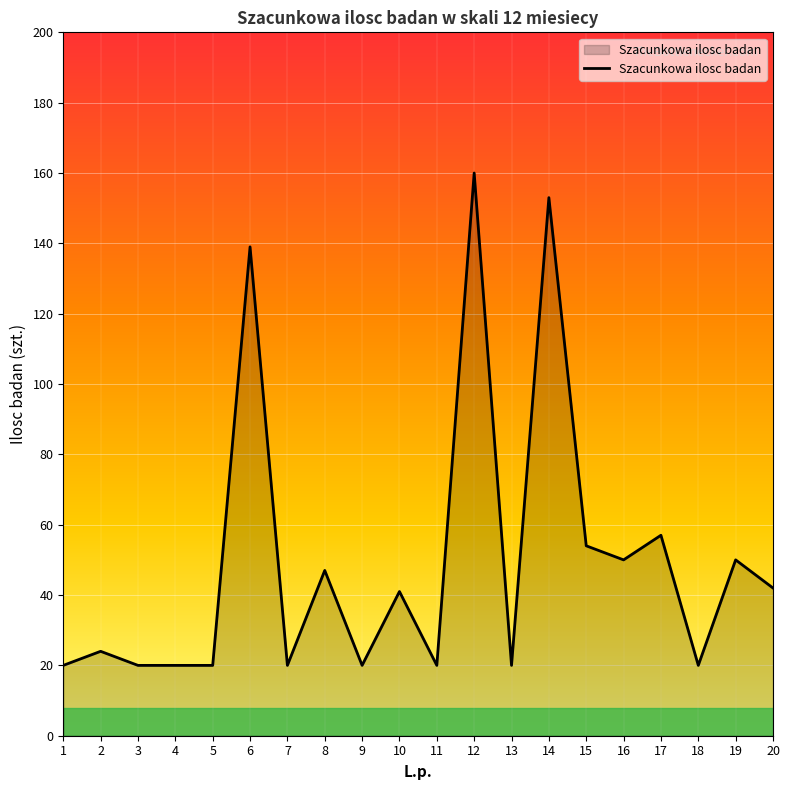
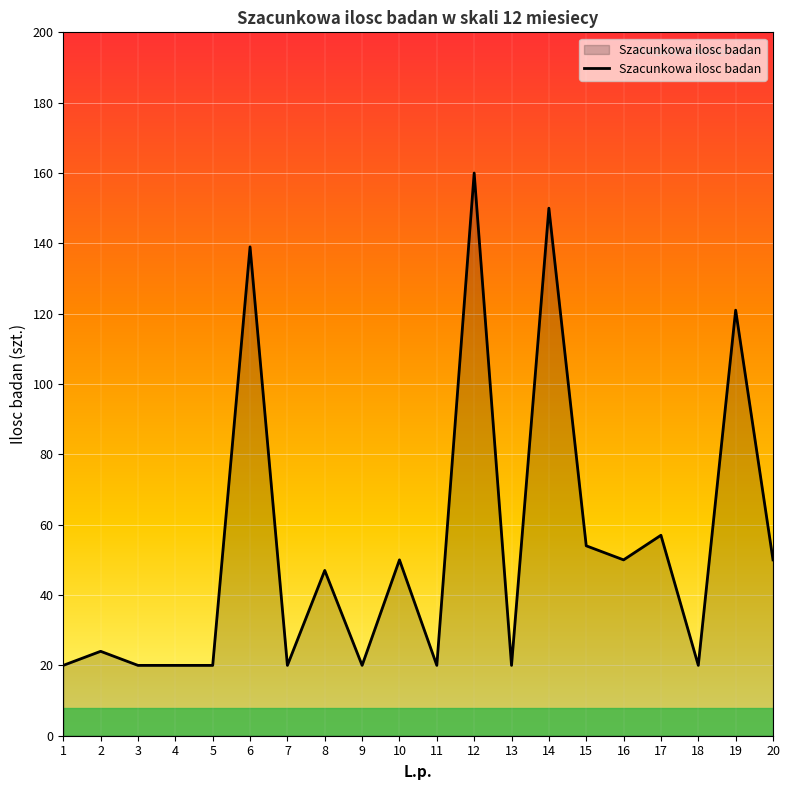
10: 41 -> 50
14: 153 -> 150
19: 50 -> 121
20: 42 -> 50
